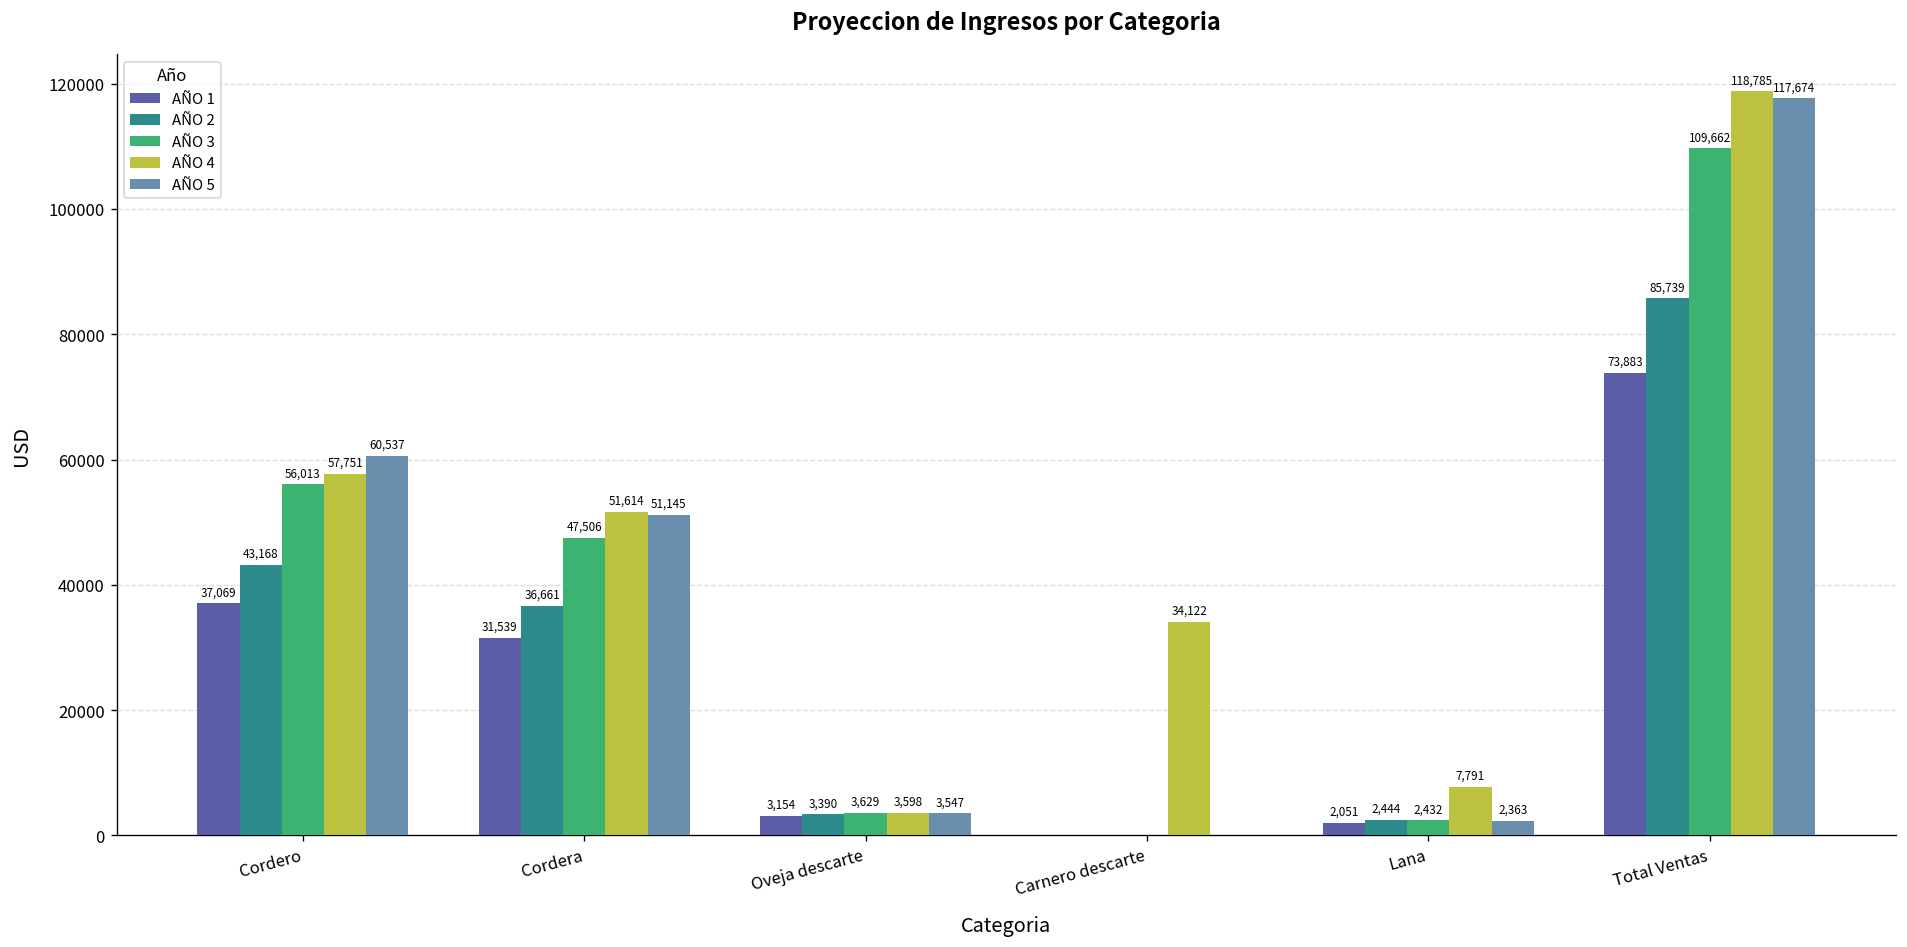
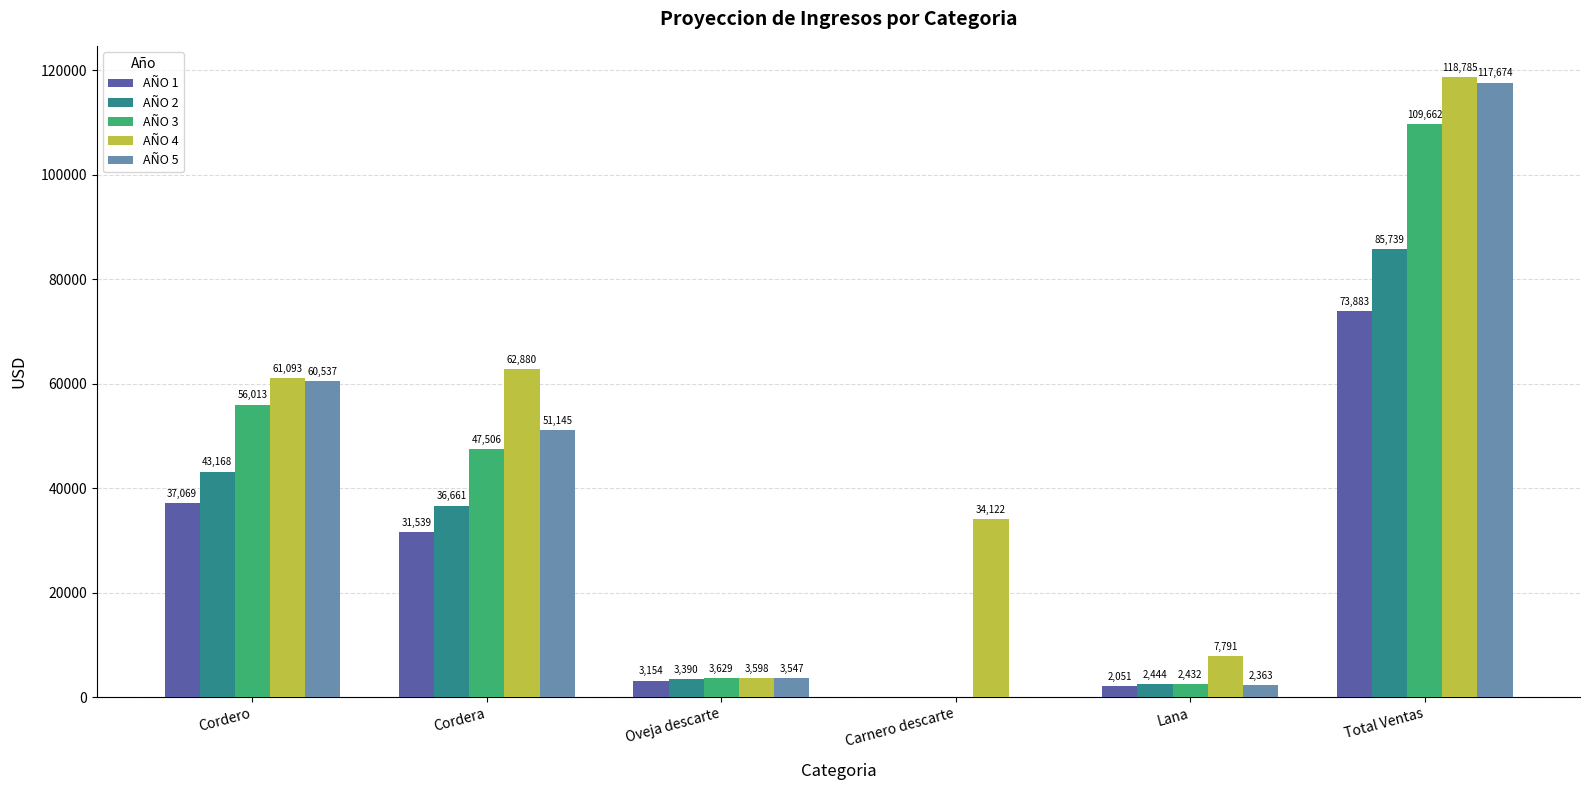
AÑO 4, Cordero: 57,751 -> 61,093
AÑO 4, Cordera: 51,614 -> 62,880
